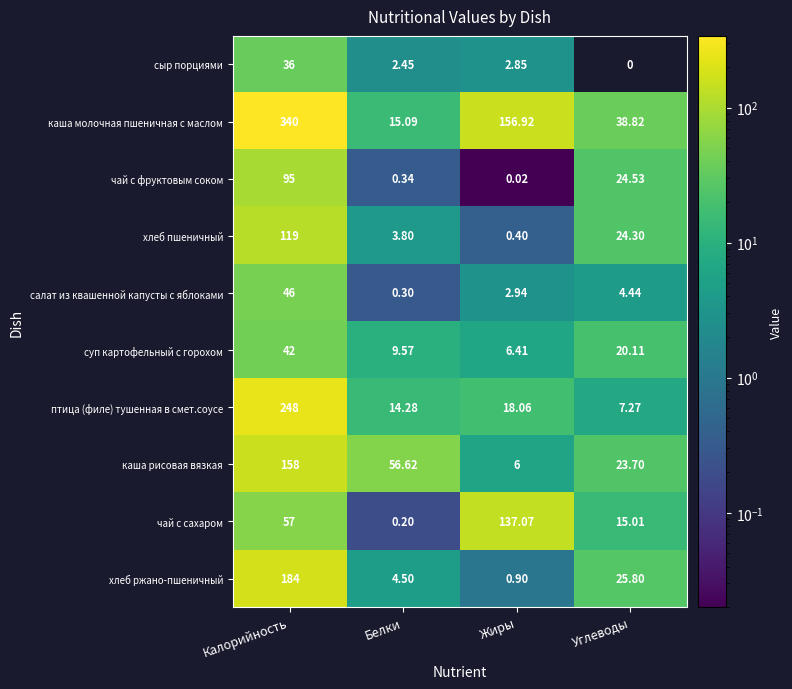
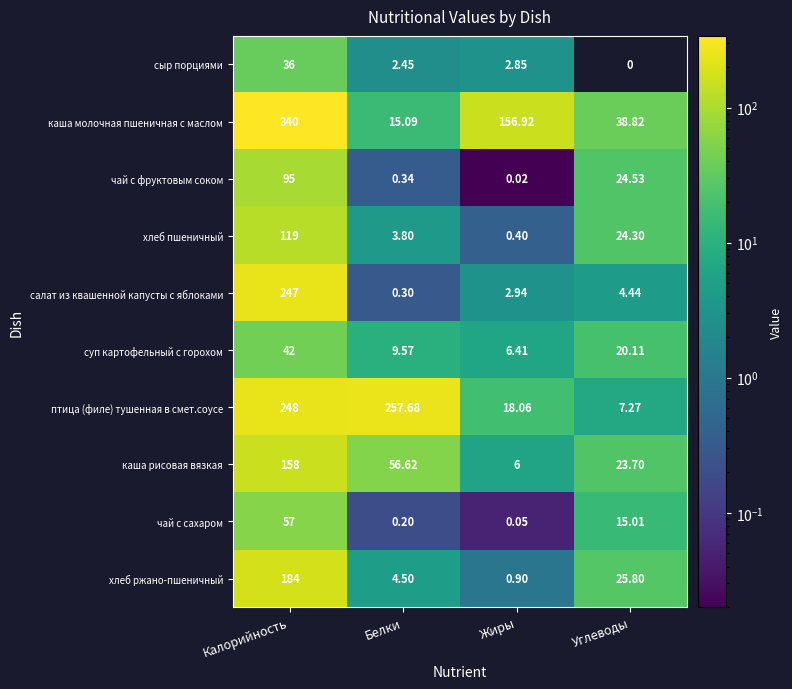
салат из квашенной капусты с яблоками, Калорийность: 46 -> 247
птица (филе) тушенная в смет.соусе, Белки: 14.28 -> 257.68
чай с сахаром, Жиры: 137.07 -> 0.05
